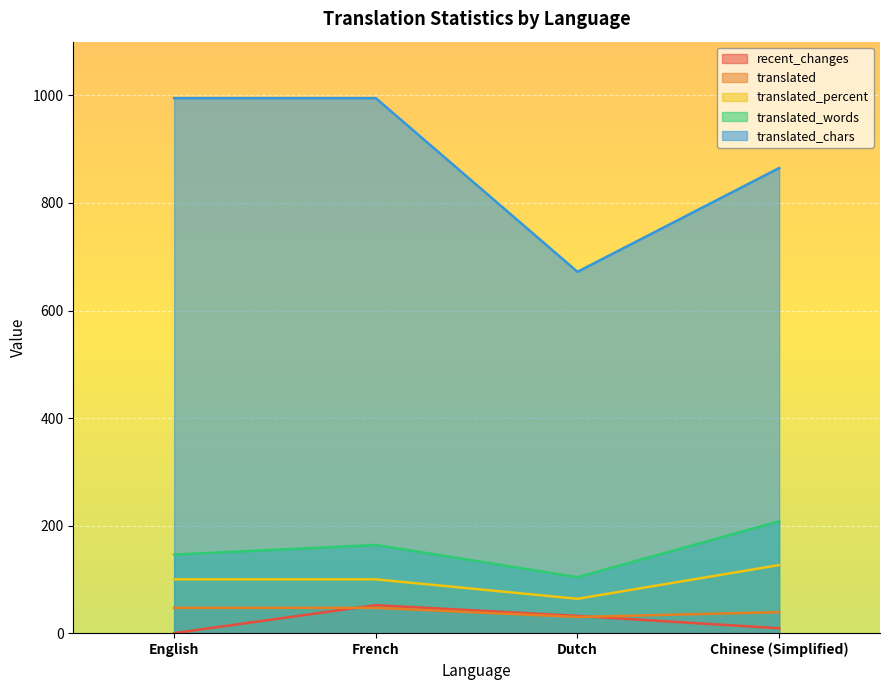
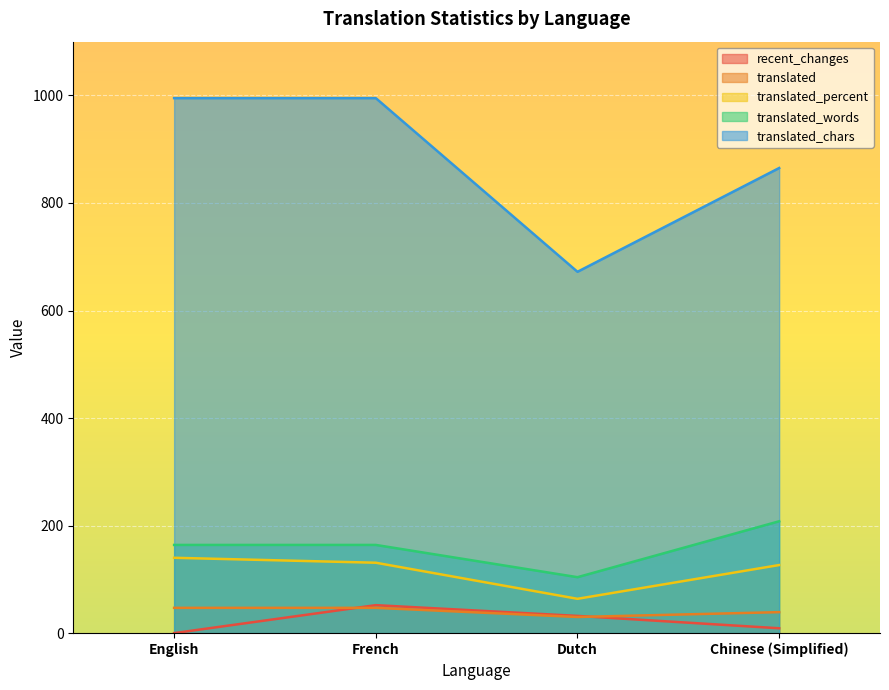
translated_percent, English: 100 -> 140
translated_words, English: 150 -> 160
translated_percent, French: 100 -> 130
